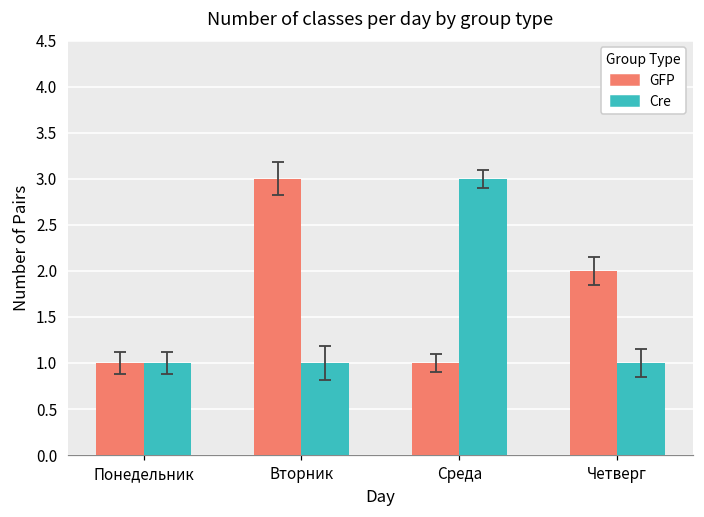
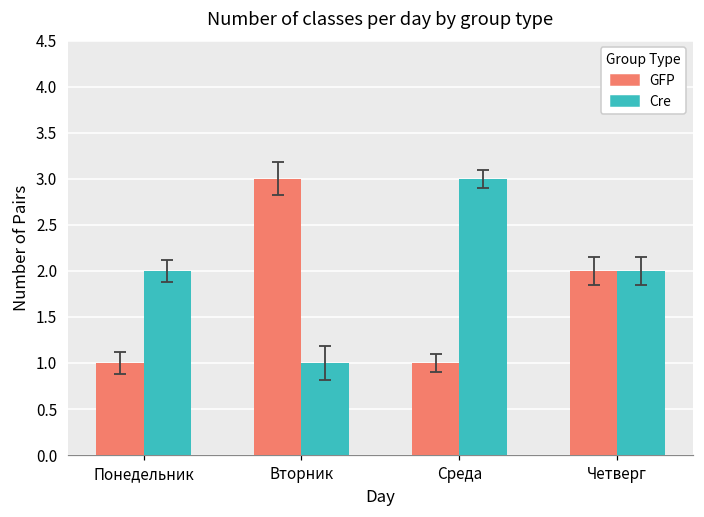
Cre, Понедельник: 1 -> 2
Cre, Четверг: 1 -> 2
